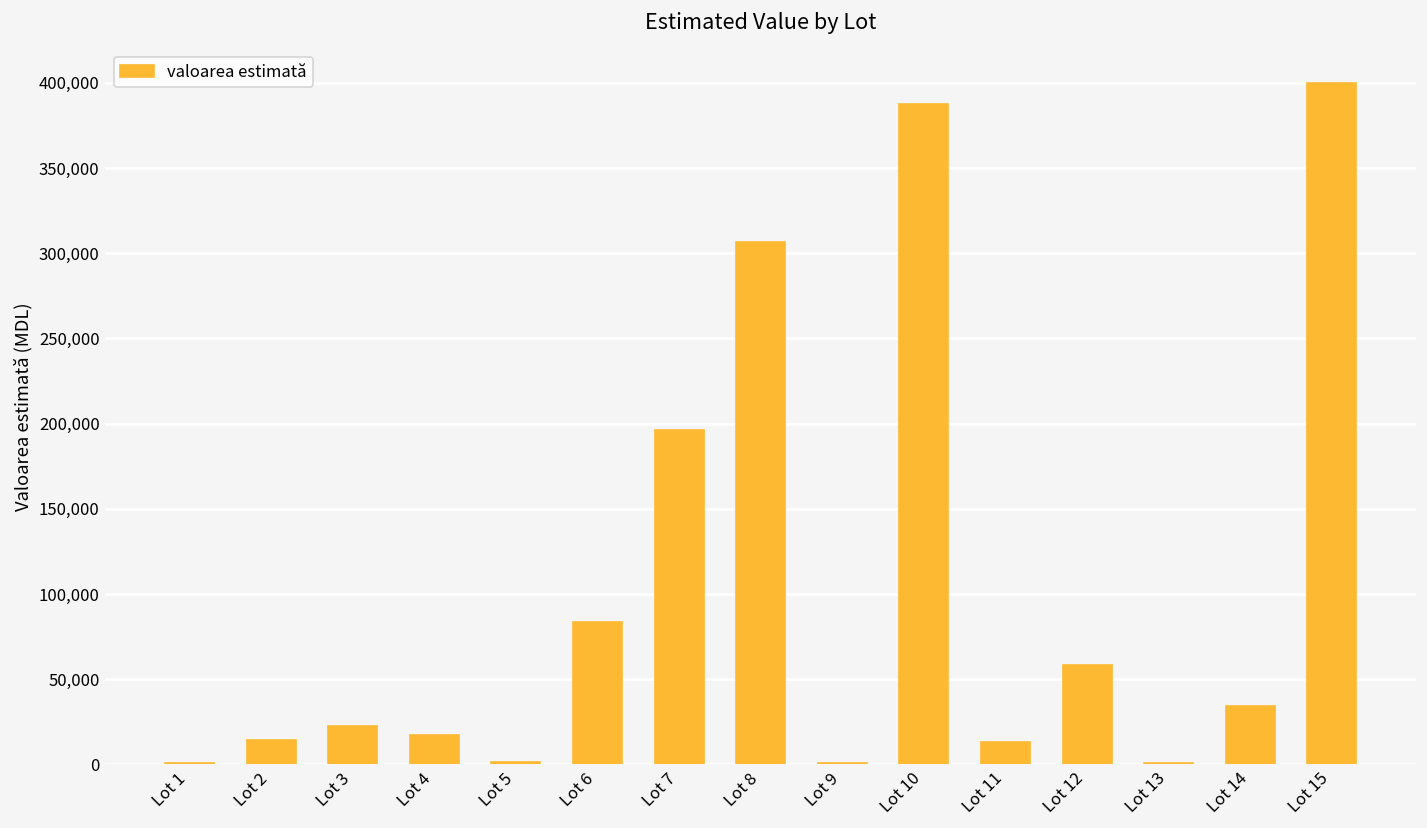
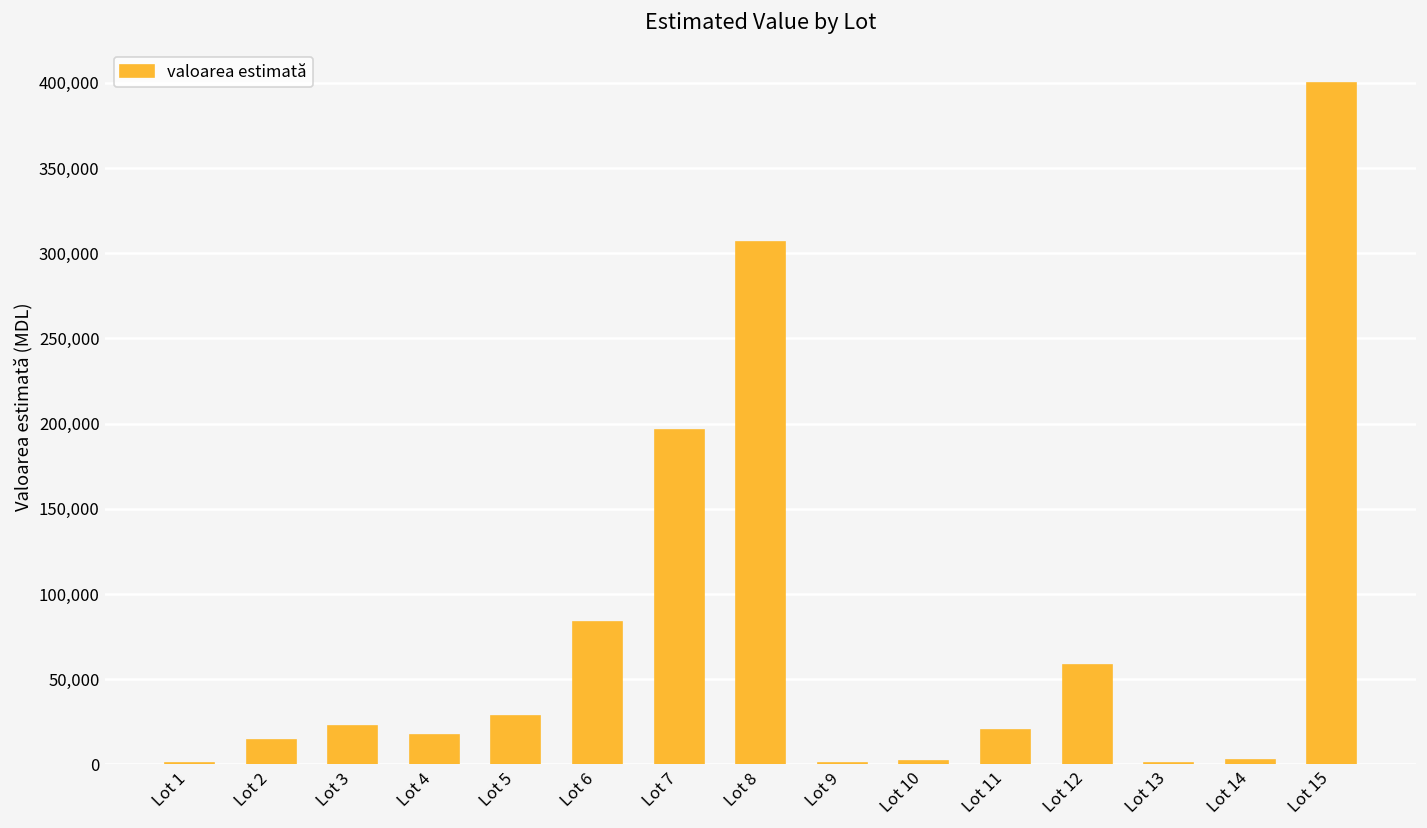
Lot 5: 1,000 -> 29,000
Lot 10: 388,000 -> 2,000
Lot 11: 13,000 -> 20,000
Lot 14: 34,000 -> 3,000
